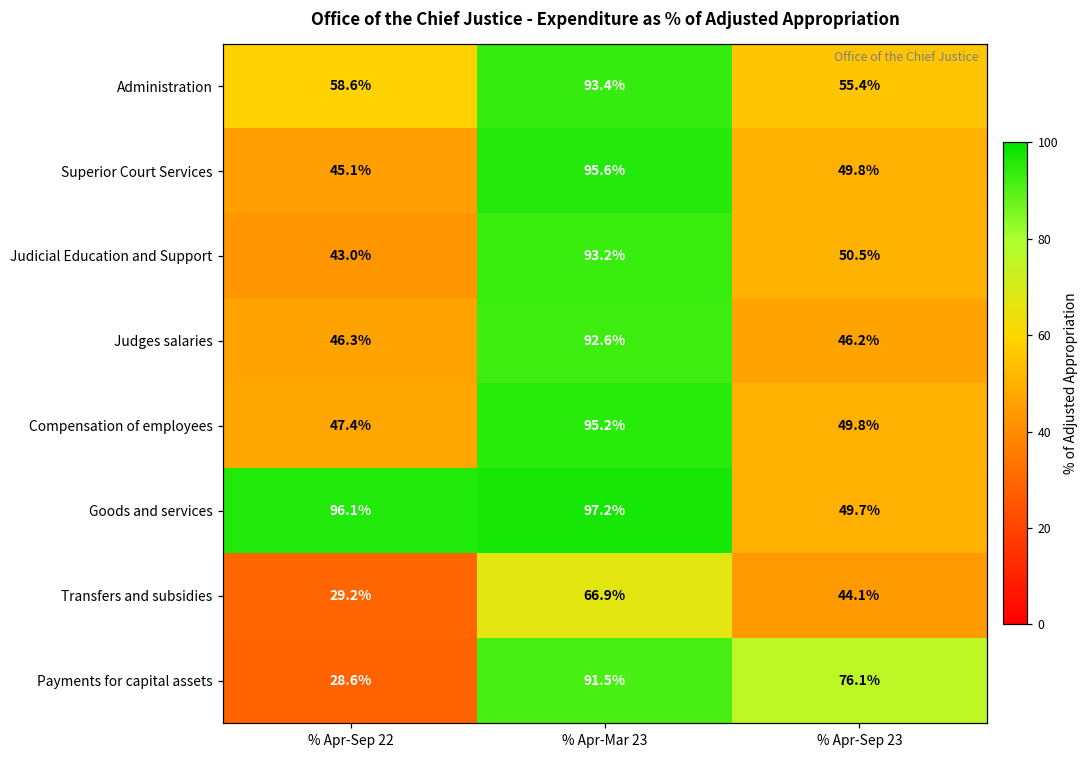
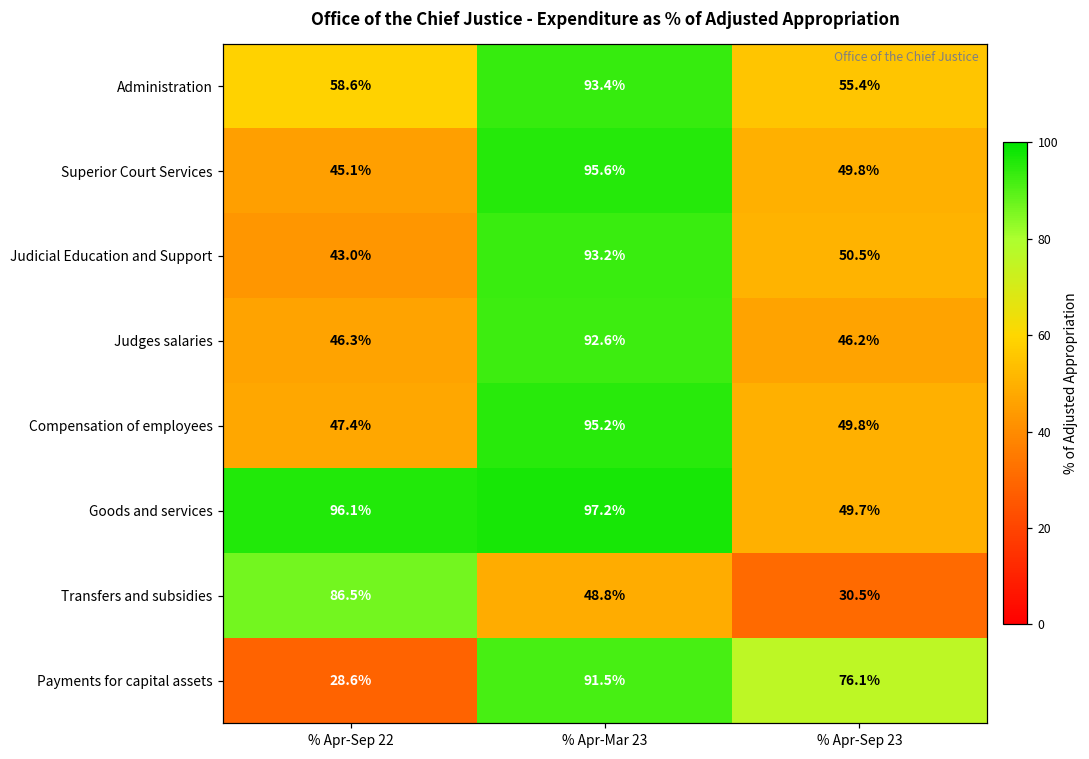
Transfers and subsidies, % Apr-Sep 22: 29.2% -> 86.5%
Transfers and subsidies, % Apr-Mar 23: 66.9% -> 48.8%
Transfers and subsidies, % Apr-Sep 23: 44.1% -> 30.5%
